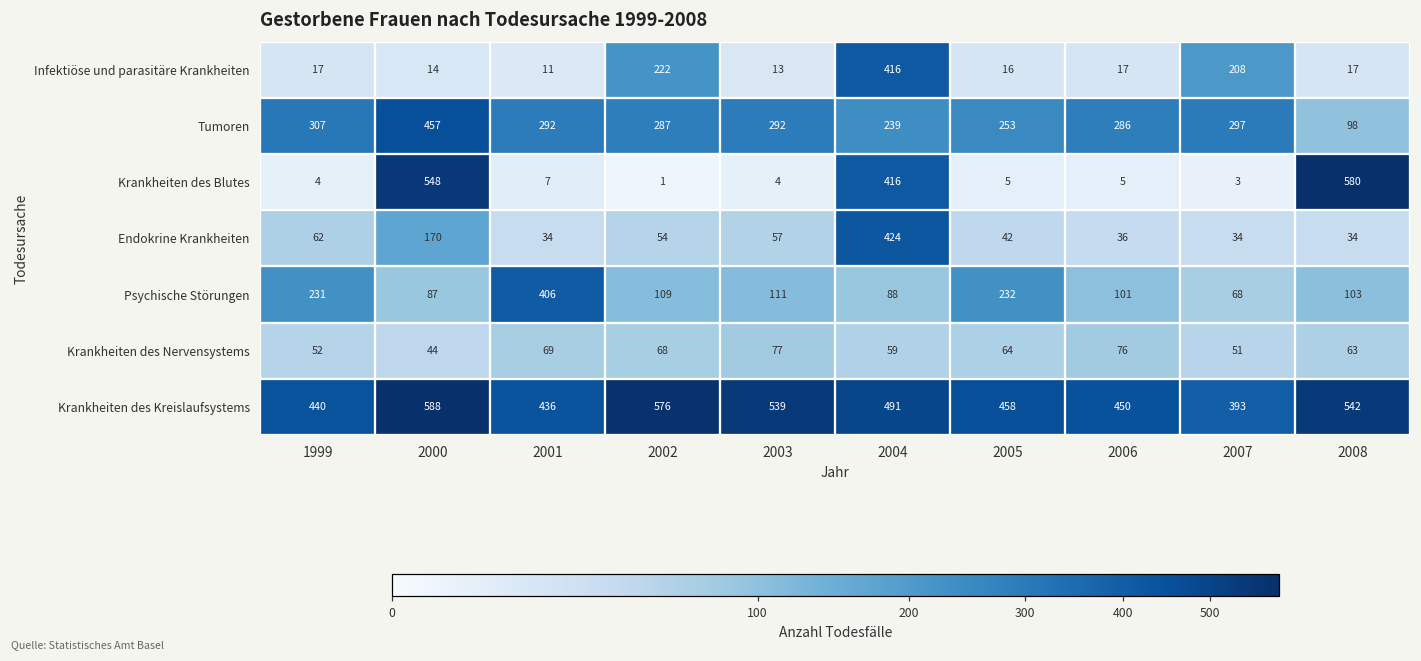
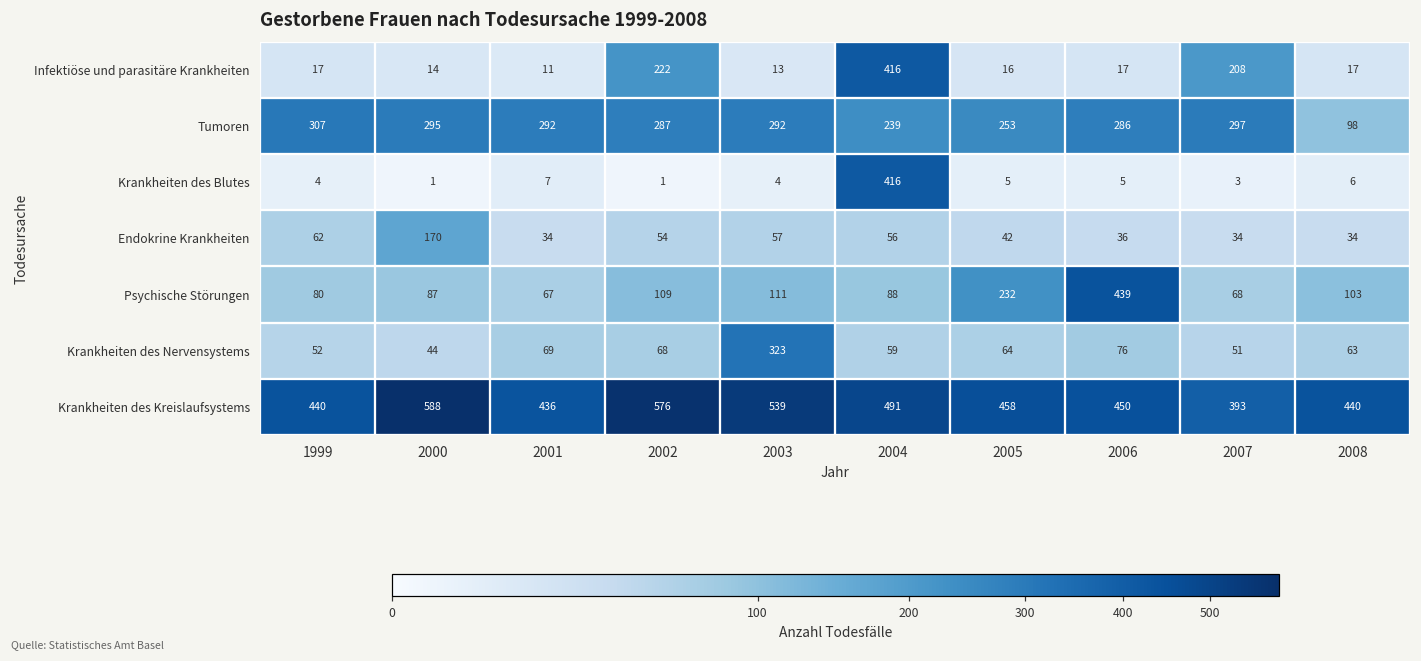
Tumoren, 2000: 457 -> 295
Krankheiten des Blutes, 2000: 548 -> 1
Krankheiten des Blutes, 2008: 580 -> 6
Endokrine Krankheiten, 2004: 424 -> 56
Psychische Störungen, 1999: 231 -> 80
Psychische Störungen, 2001: 406 -> 67
Psychische Störungen, 2006: 101 -> 439
Krankheiten des Nervensystems, 2003: 77 -> 323
Krankheiten des Kreislaufsystems, 2008: 542 -> 440
